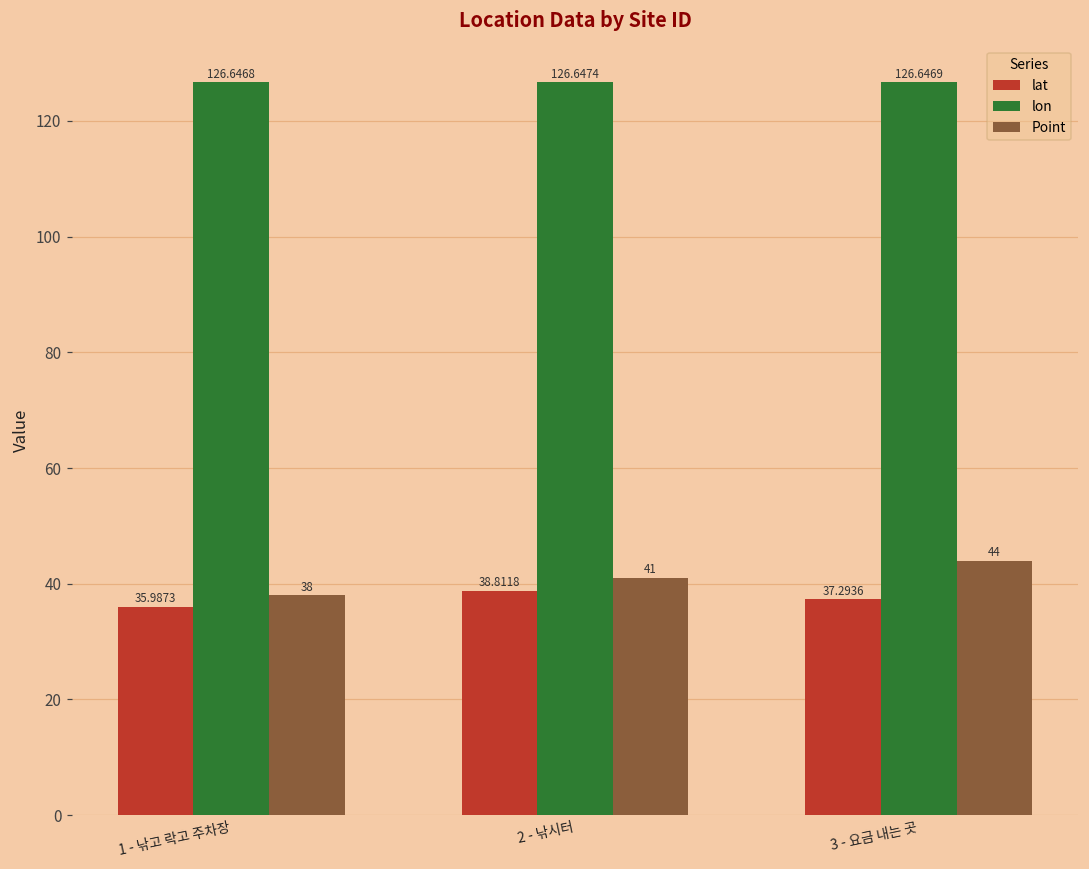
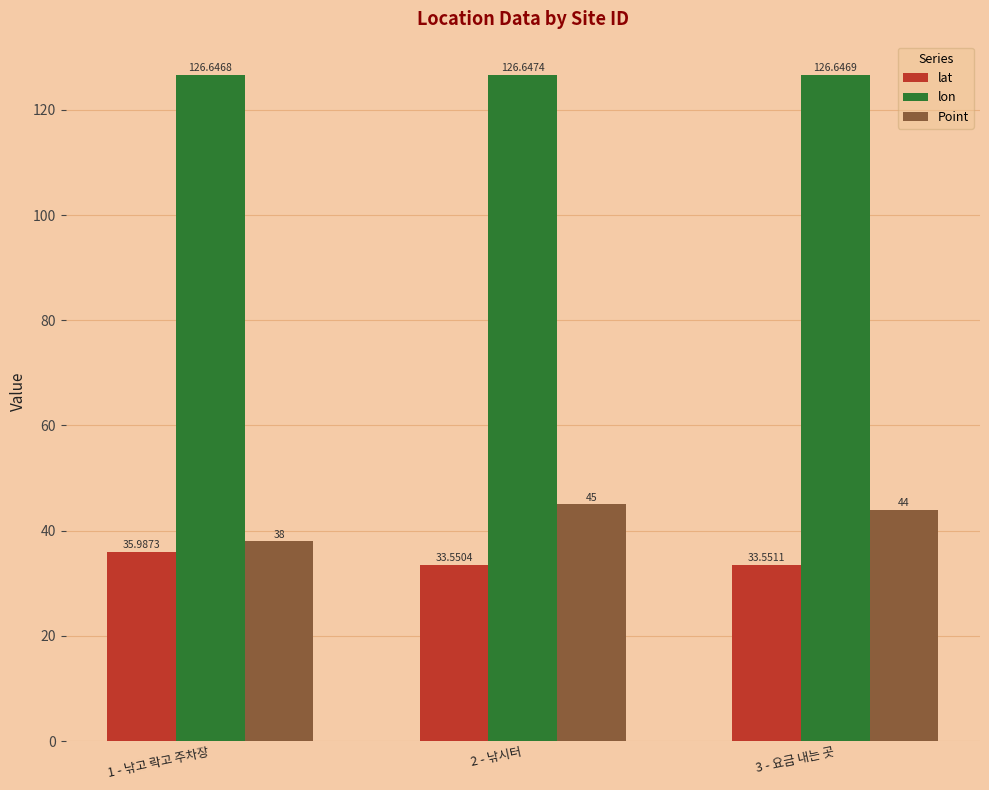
lat, 2 - 낚시터: 38.8118 -> 33.5504
Point, 2 - 낚시터: 41 -> 45
lat, 3 - 요금 내는 곳: 37.2936 -> 33.5511
